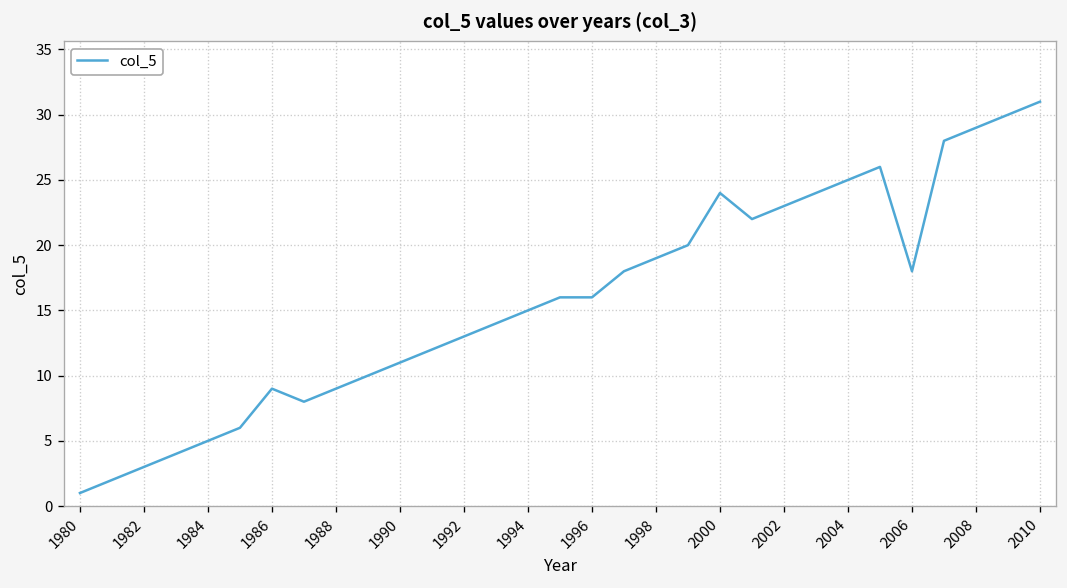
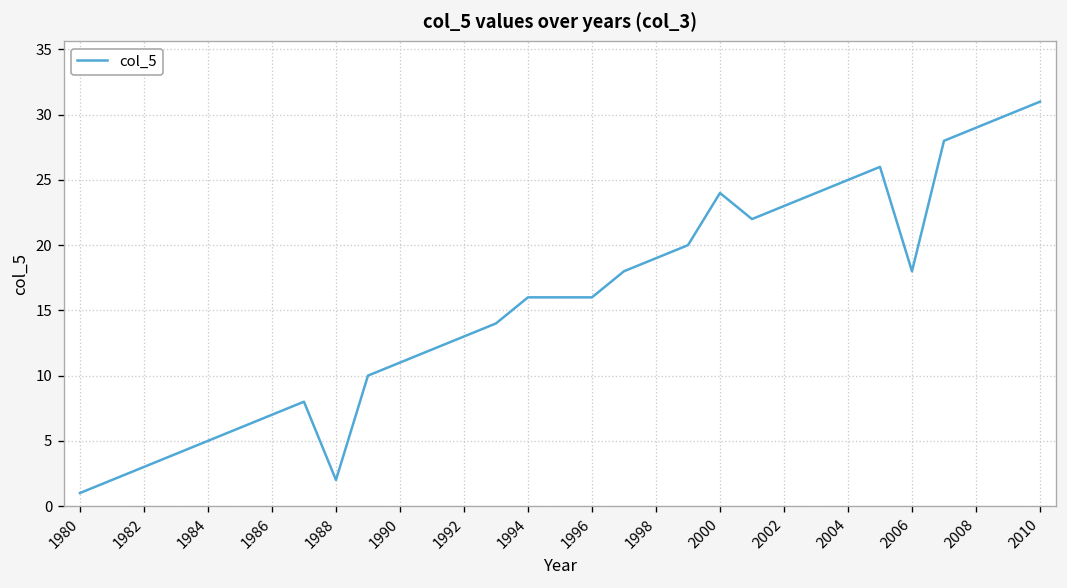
1986: 9 -> 7
1988: 9 -> 2
1994: 15 -> 16
